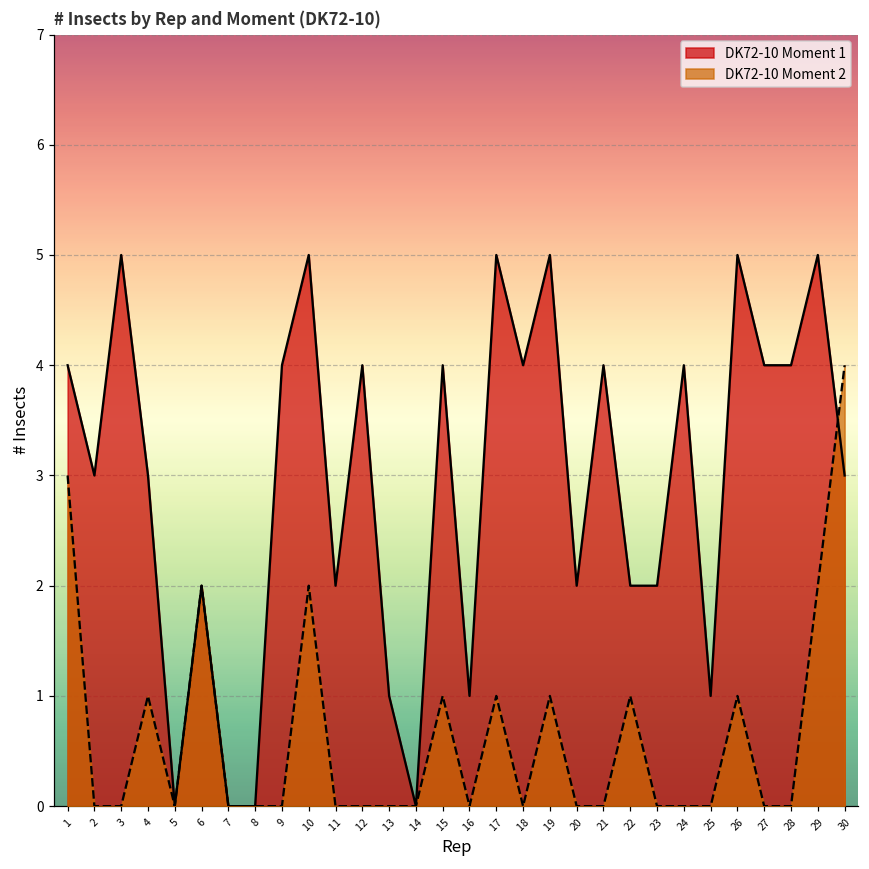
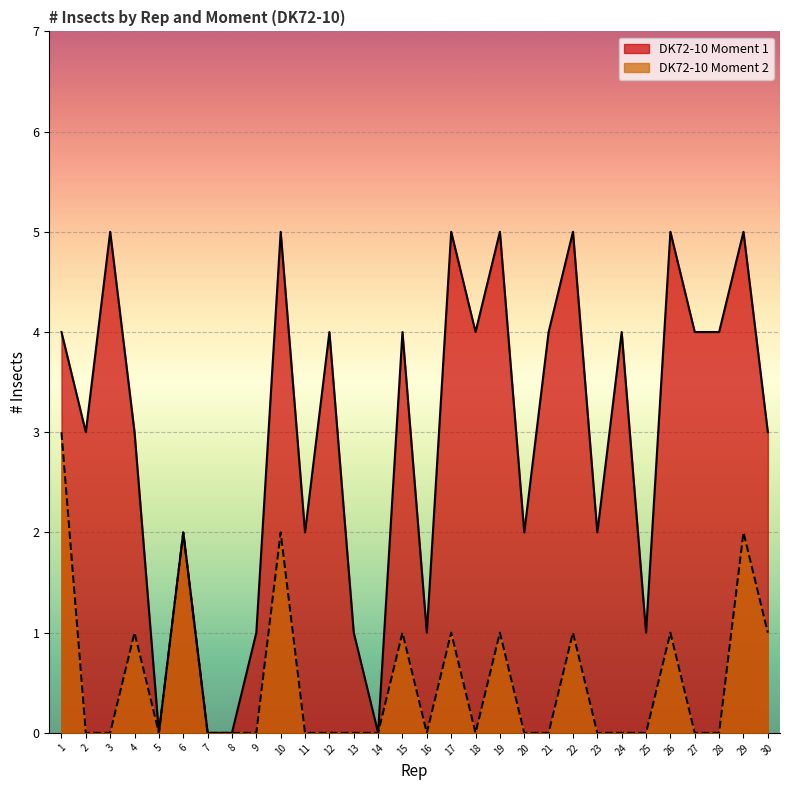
DK72-10 Moment 1, 9: 4 -> 1
DK72-10 Moment 1, 22: 2 -> 5
DK72-10 Moment 2, 30: 4 -> 1
